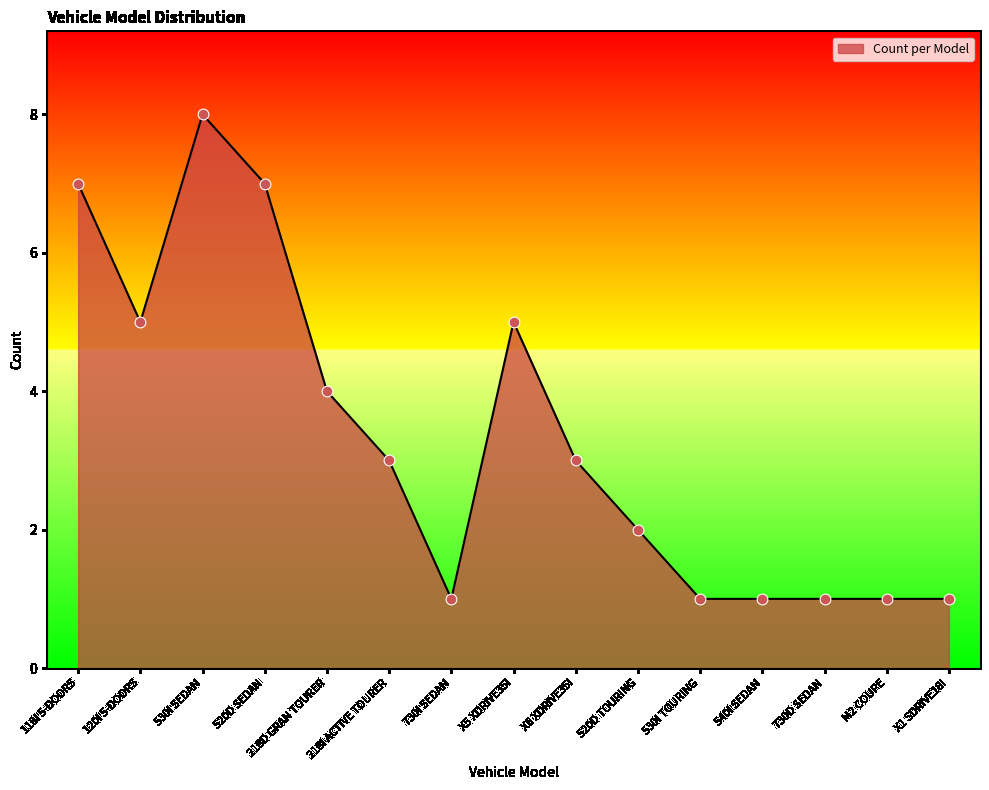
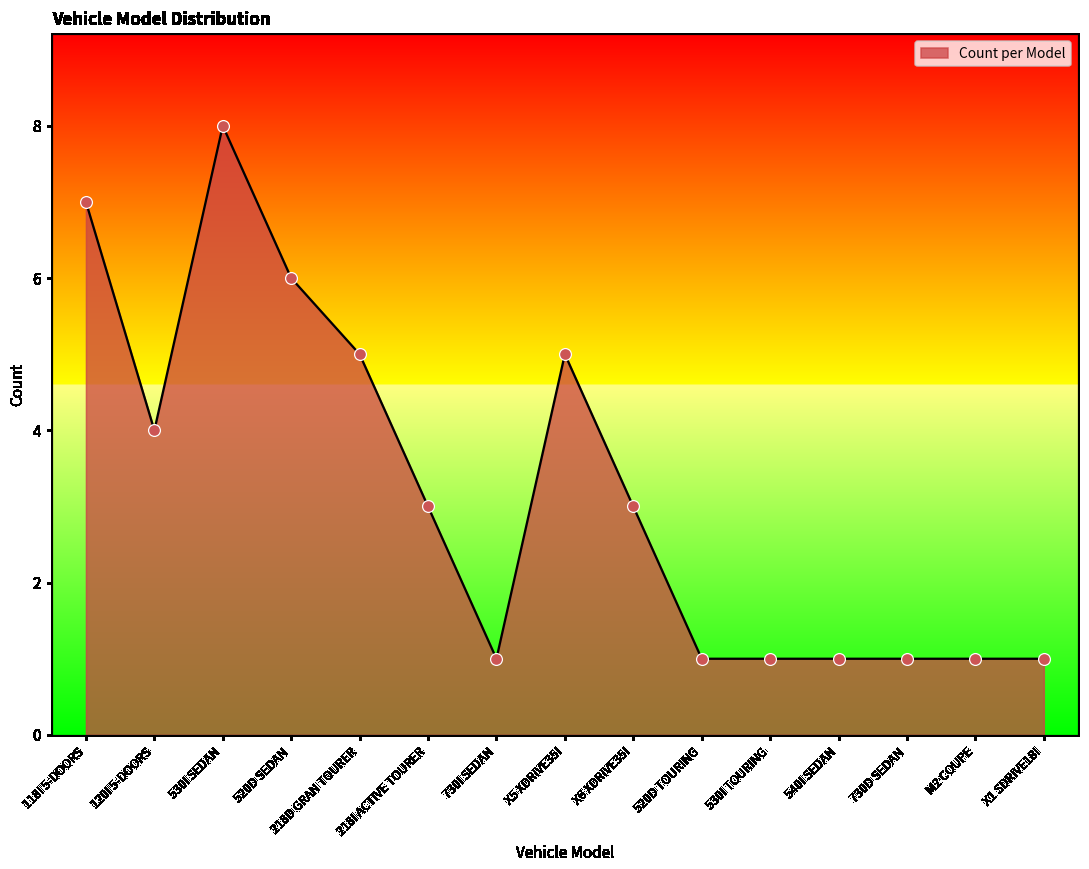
120I 5-DOORS: 5 -> 4
520D SEDAN: 7 -> 6
218D GRAN TOURER: 4 -> 5
520D TOURING: 2 -> 1
